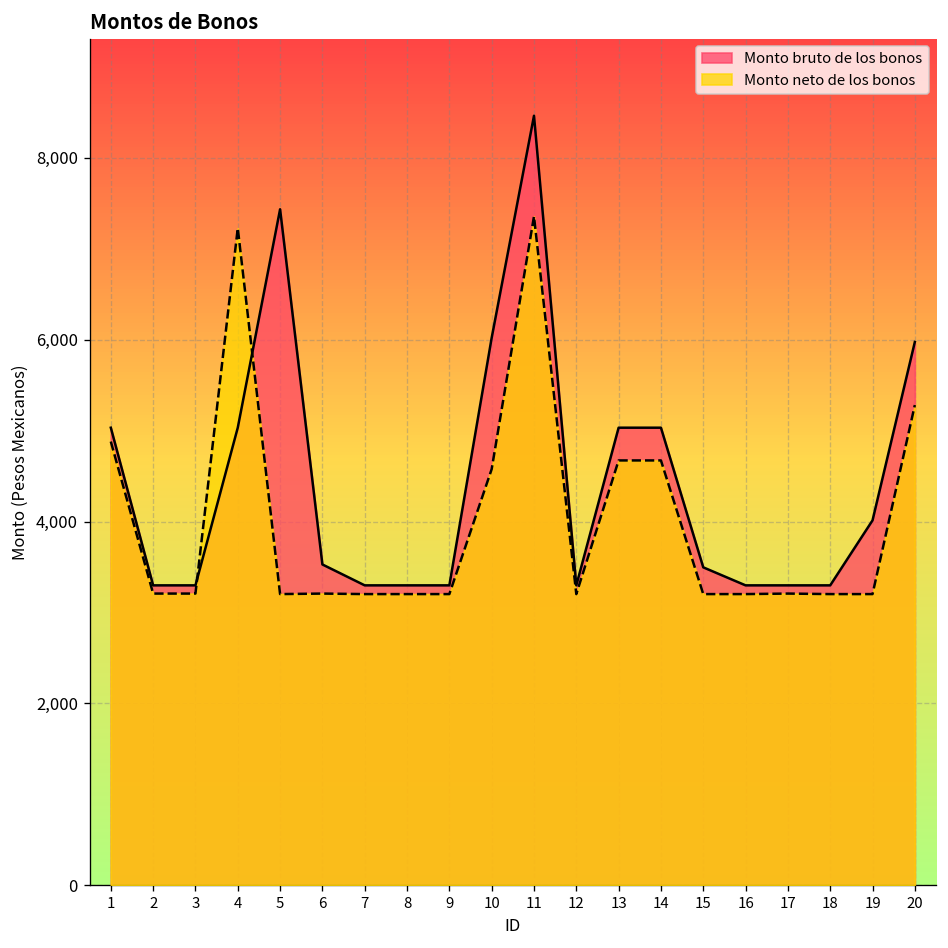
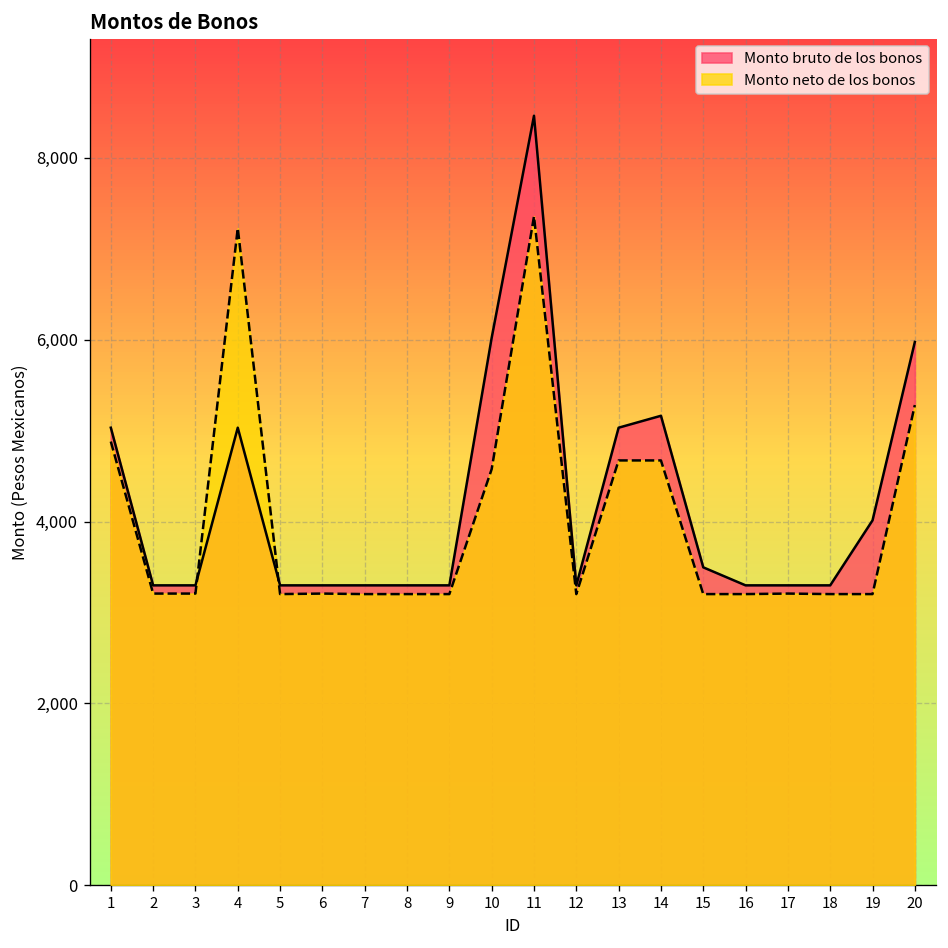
Monto bruto de los bonos, 5: 7,400 -> 3,300
Monto bruto de los bonos, 6: 3,500 -> 3,300
Monto bruto de los bonos, 14: 5,000 -> 5,200
